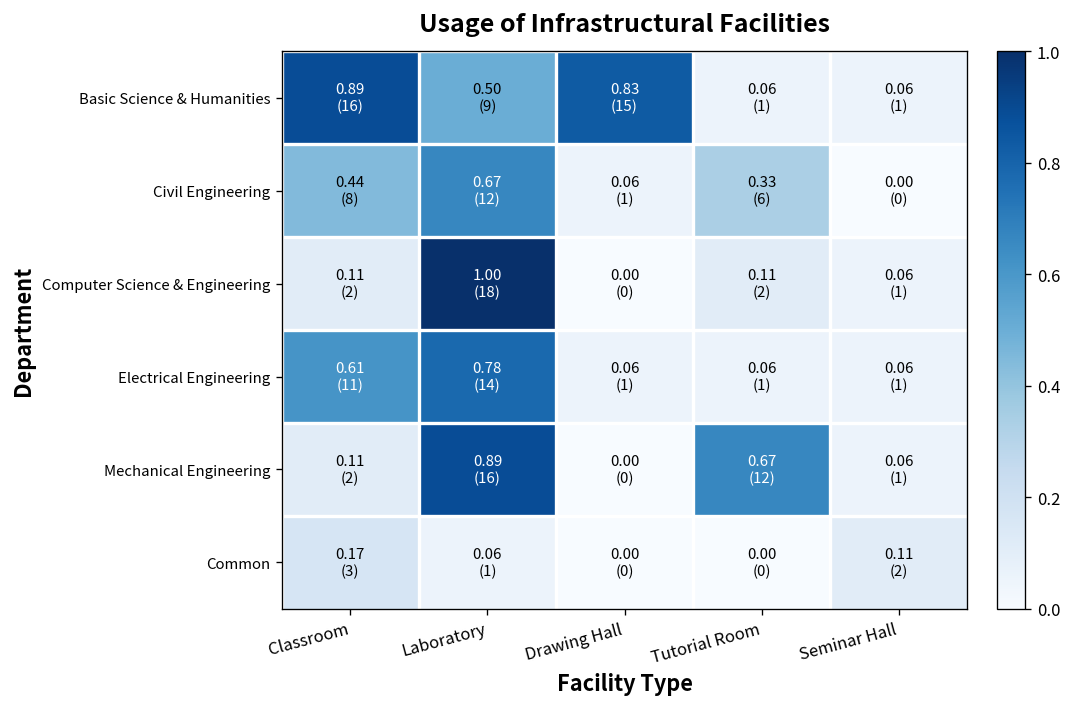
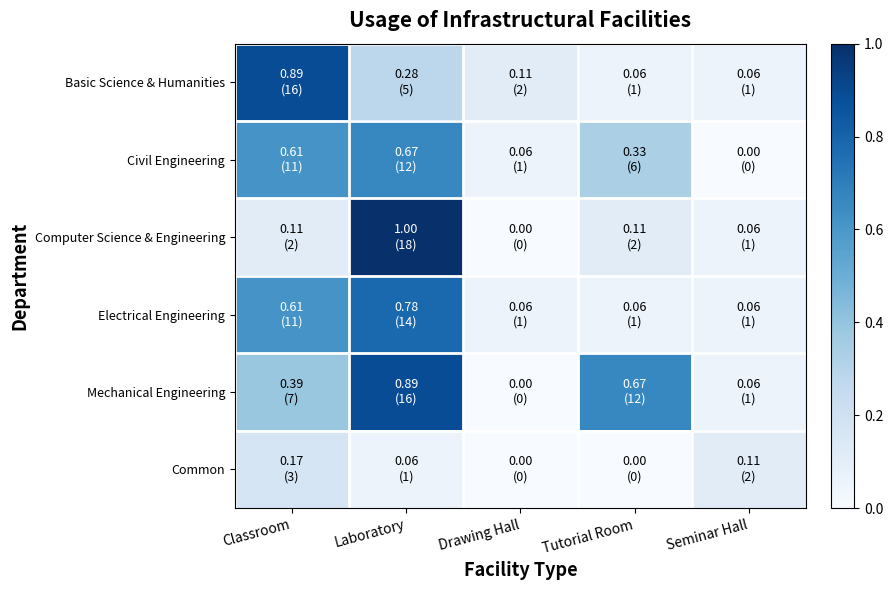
Basic Science & Humanities, Laboratory: 0.50 (9) -> 0.28 (5)
Basic Science & Humanities, Drawing Hall: 0.83 (15) -> 0.11 (2)
Civil Engineering, Classroom: 0.44 (8) -> 0.61 (11)
Mechanical Engineering, Classroom: 0.11 (2) -> 0.39 (7)
